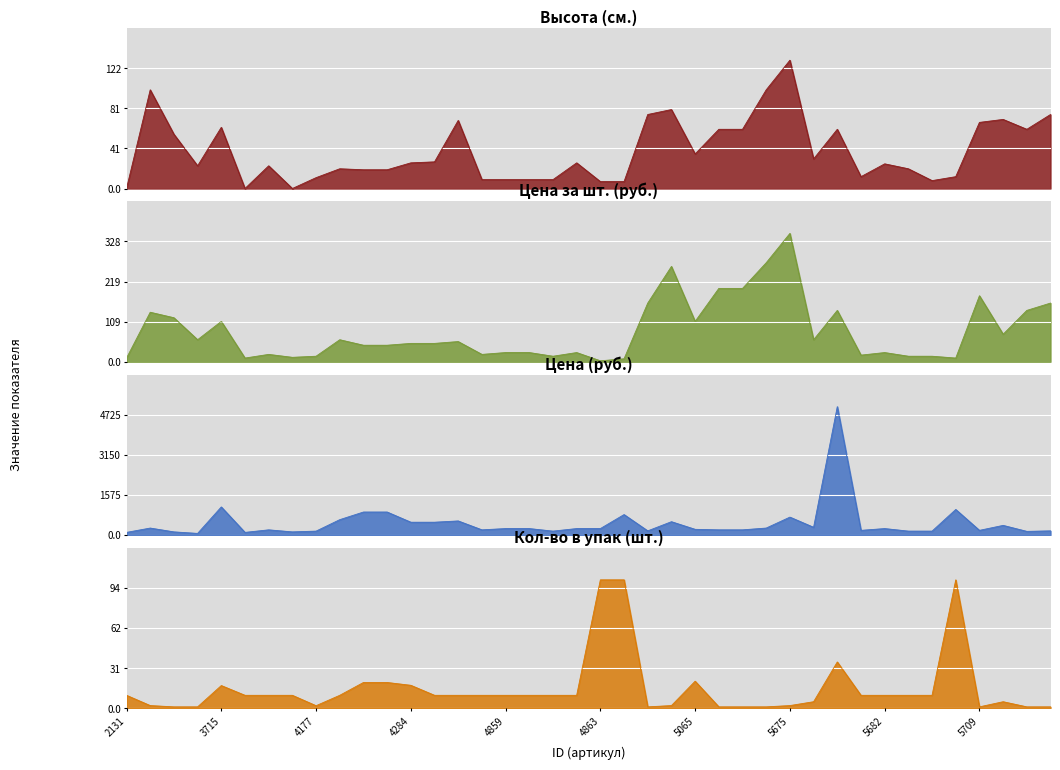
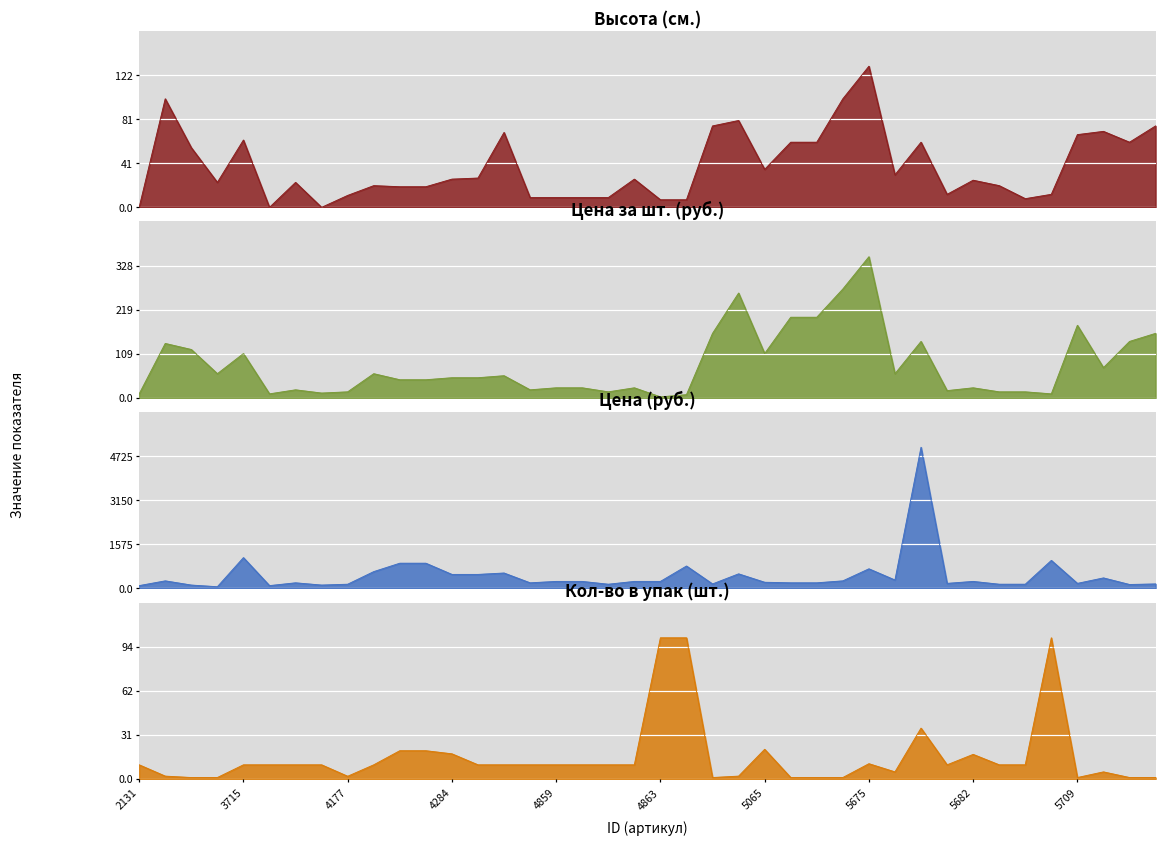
Кол-во в упак (шт.), 3715: 18 -> 10
Кол-во в упак (шт.), 5675: 2 -> 11
Кол-во в упак (шт.), 5682: 10 -> 17
